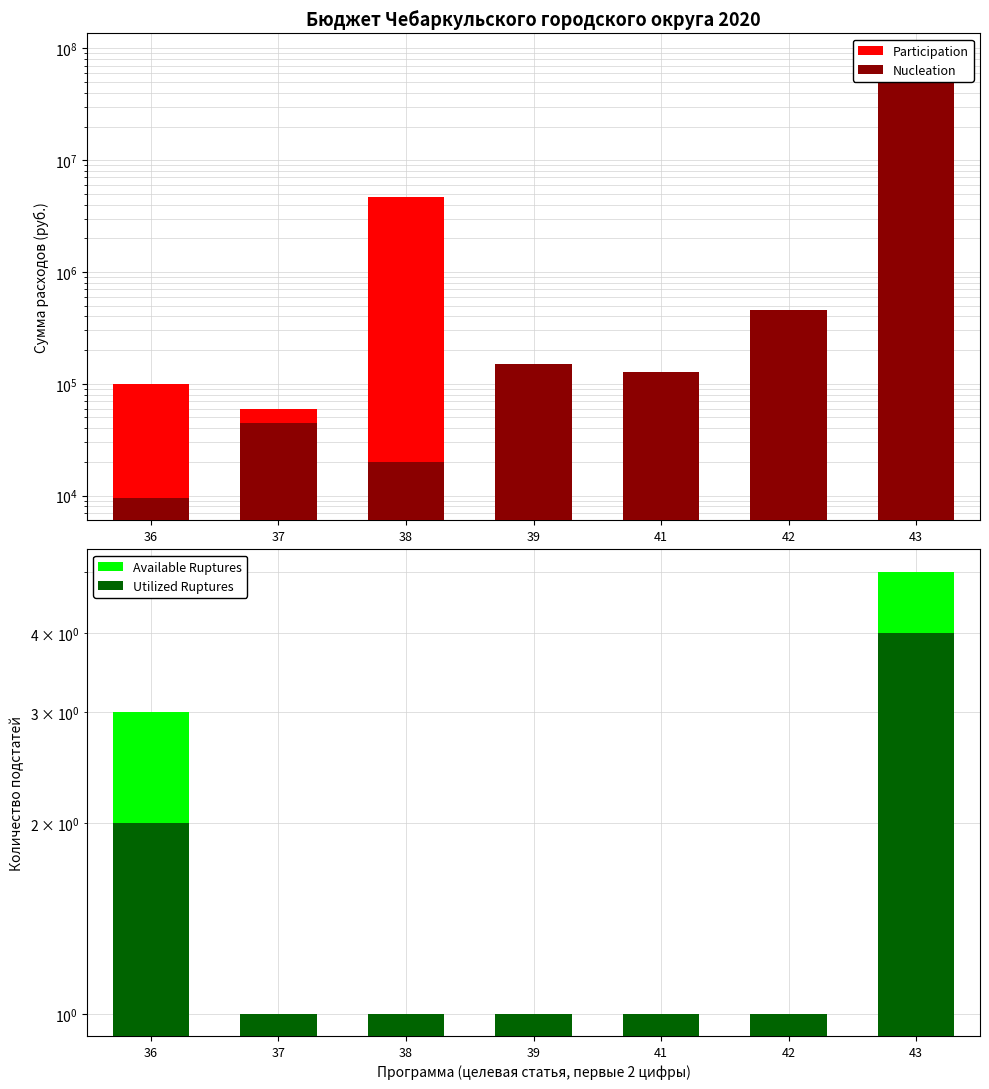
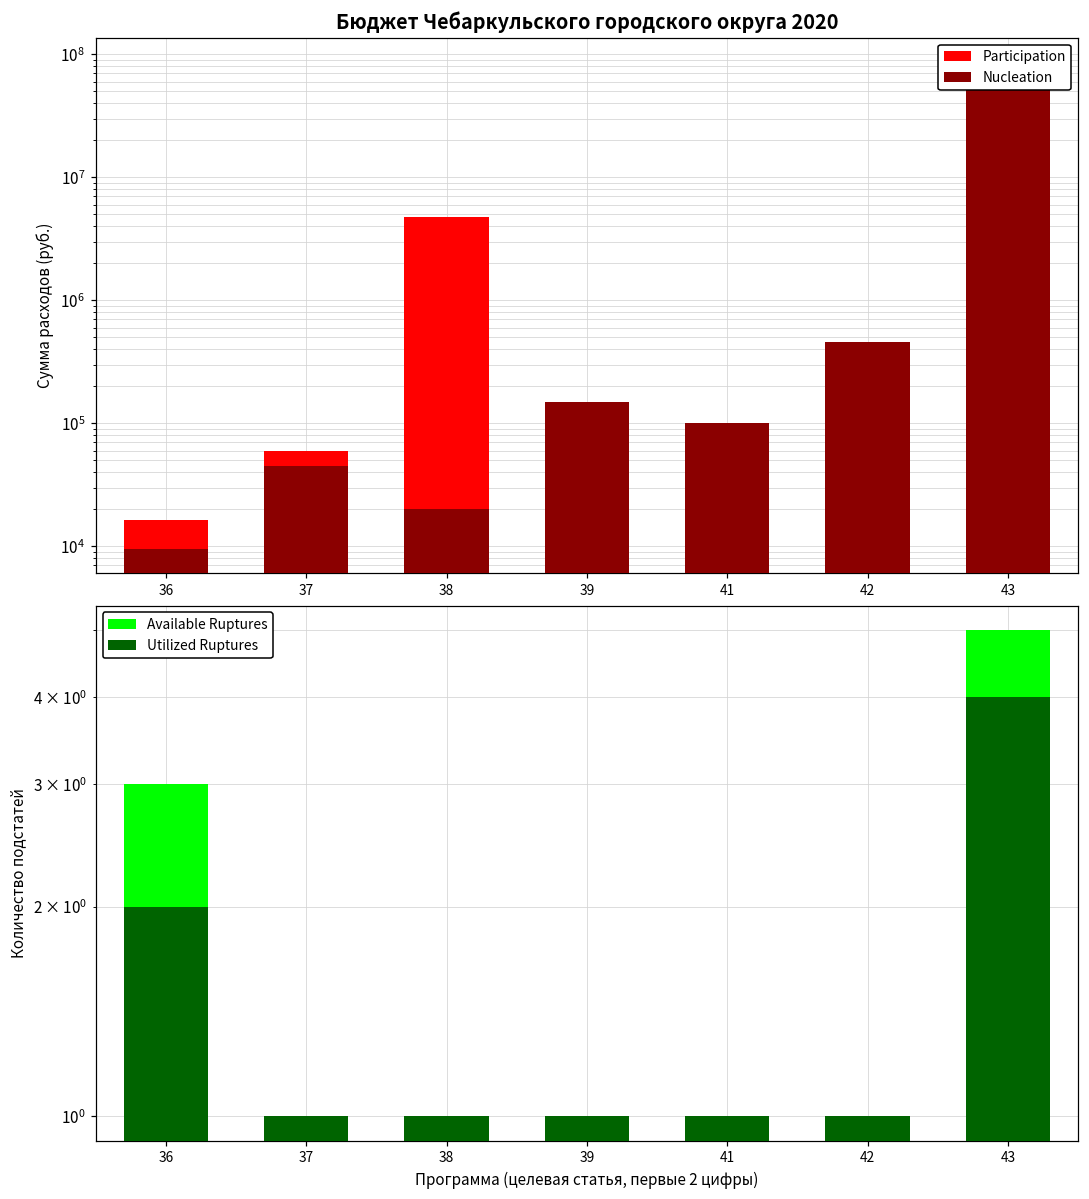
Бюджет Чебаркульского городского округа 2020, Participation, 36: 100000 -> 16000
Бюджет Чебаркульского городского округа 2020, Nucleation, 41: 130000 -> 100000
